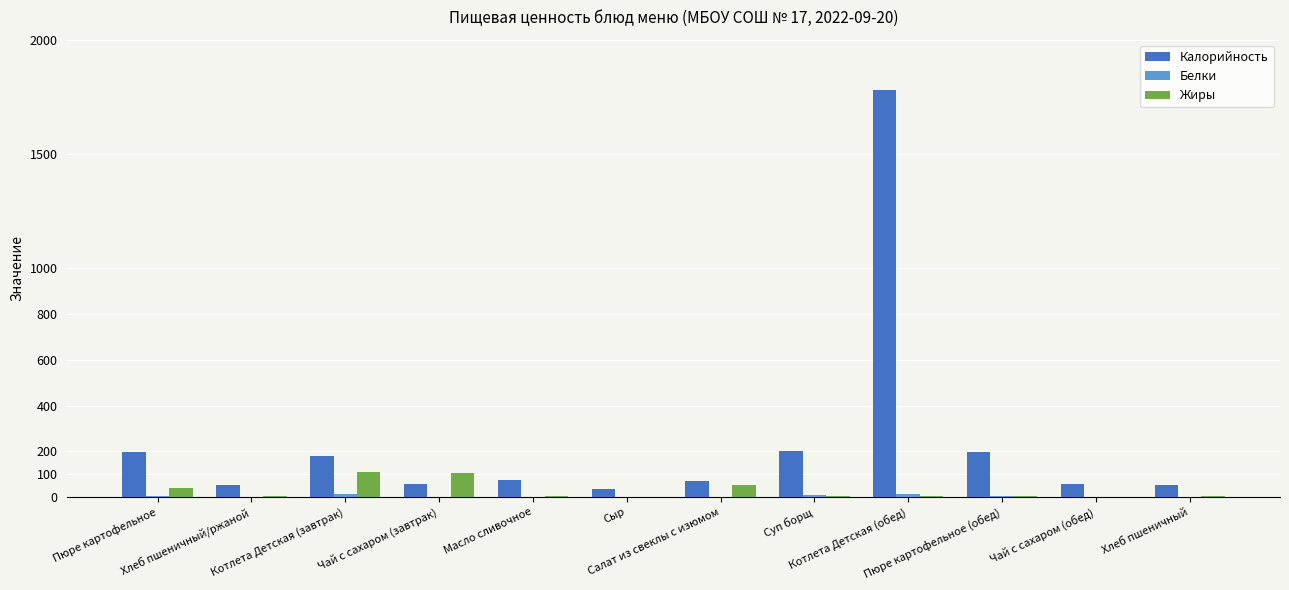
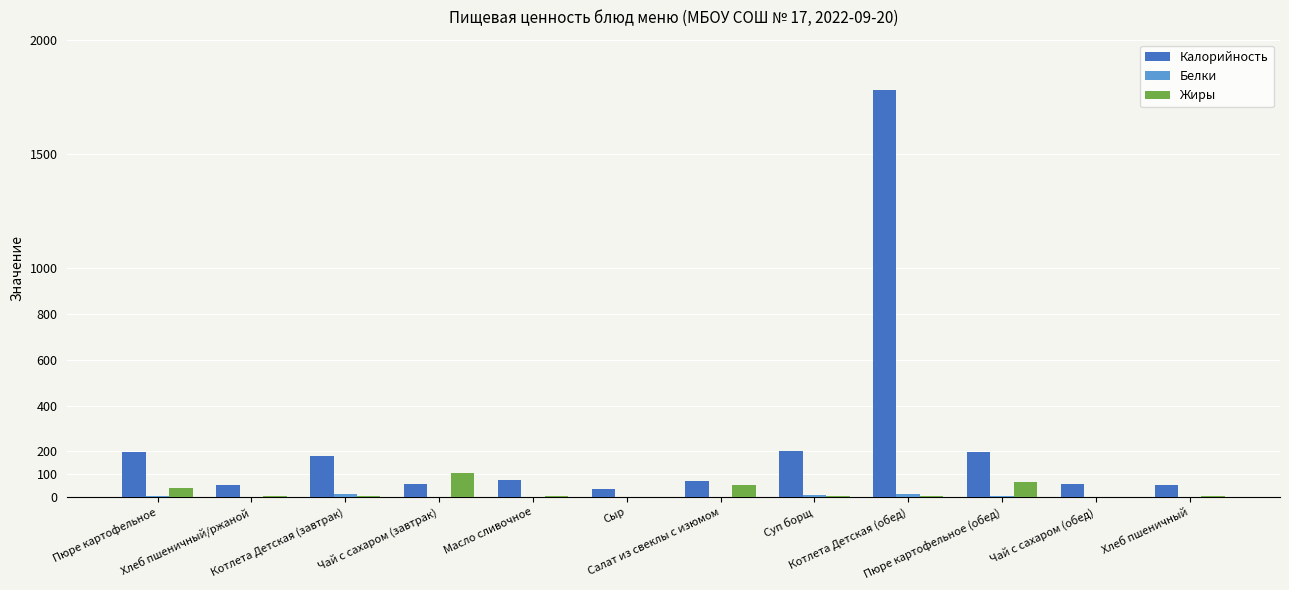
Жиры, Котлета Детская (завтрак): 110 -> 10
Жиры, Пюре картофельное (обед): 10 -> 70
